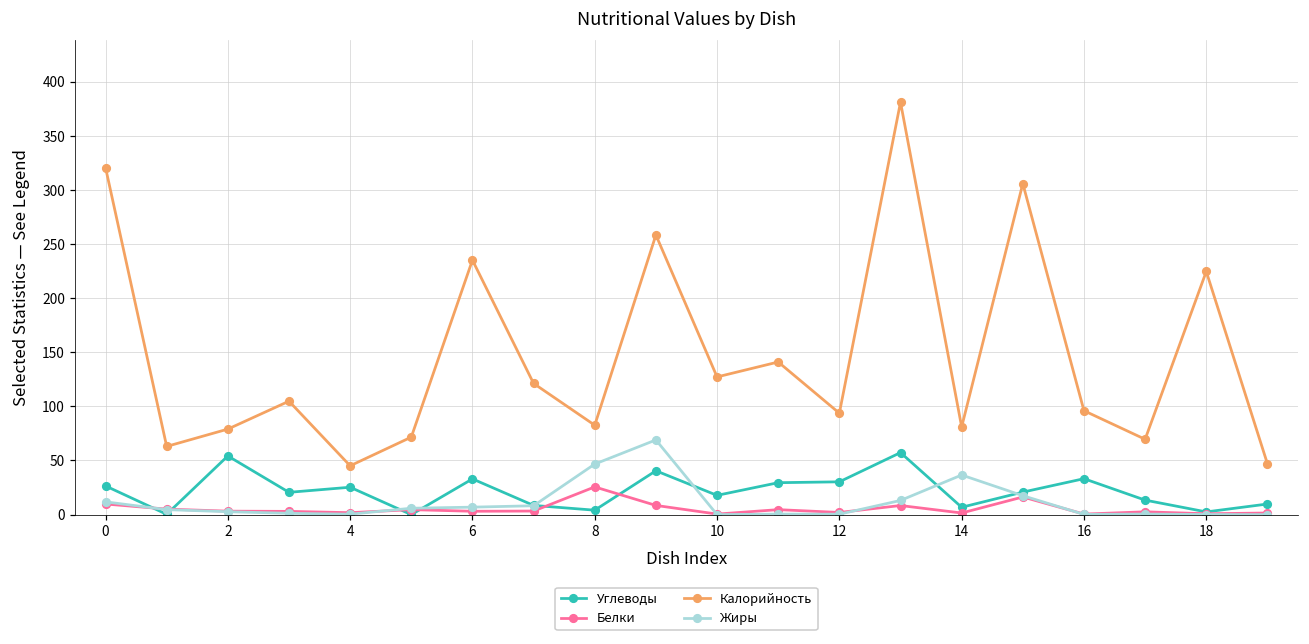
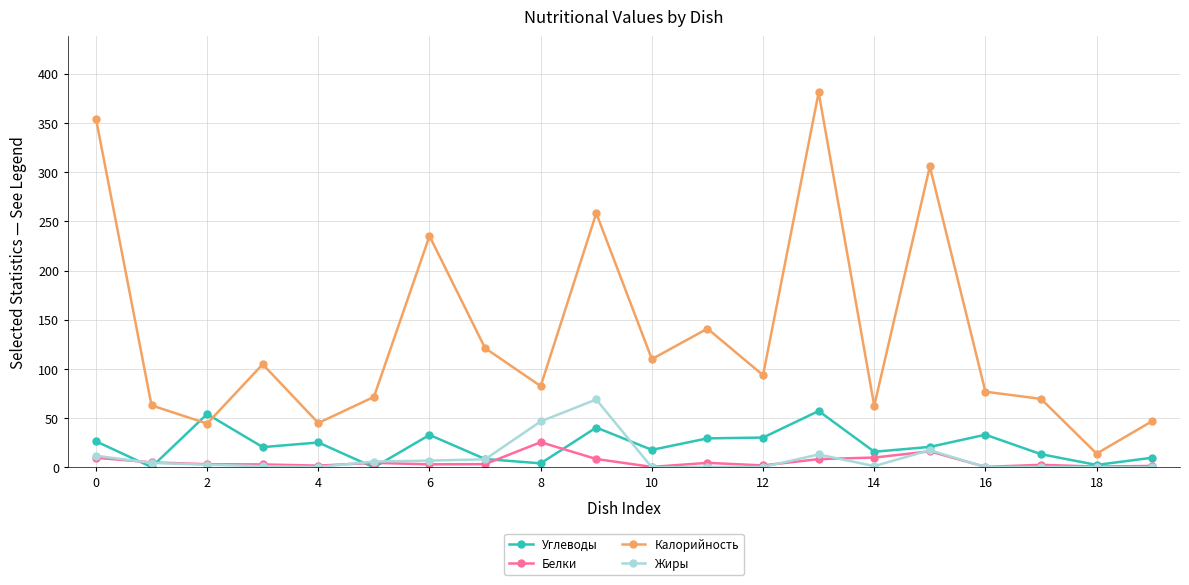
Калорийность, 0: 320 -> 350
Калорийность, 2: 80 -> 40
Калорийность, 10: 130 -> 110
Углеводы, 14: 10 -> 20
Белки, 14: 0 -> 10
Калорийность, 14: 80 -> 60
Жиры, 14: 40 -> 0
Калорийность, 16: 100 -> 80
Калорийность, 18: 220 -> 10
